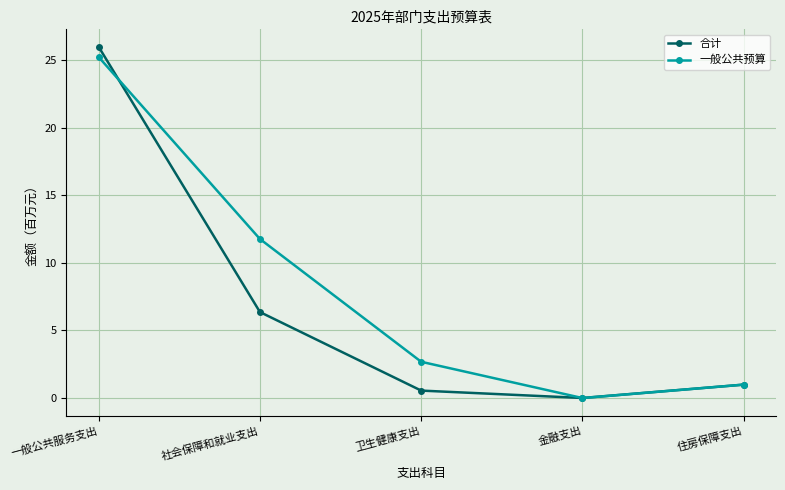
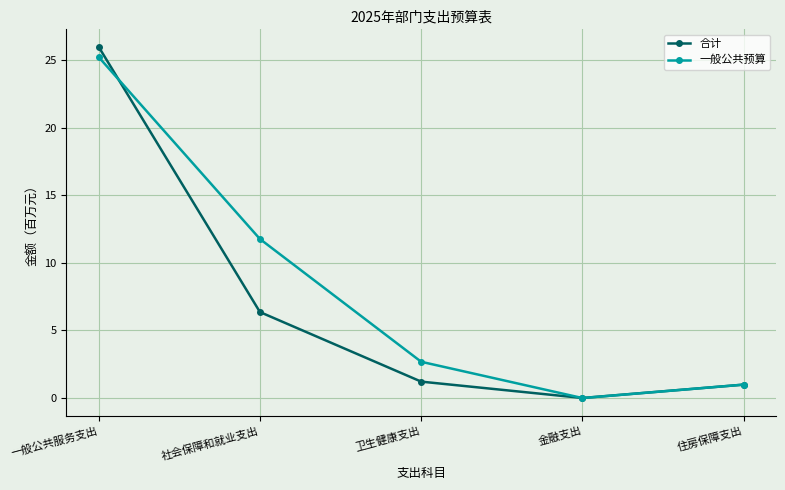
合计, 卫生健康支出: 0.6 -> 1.2
